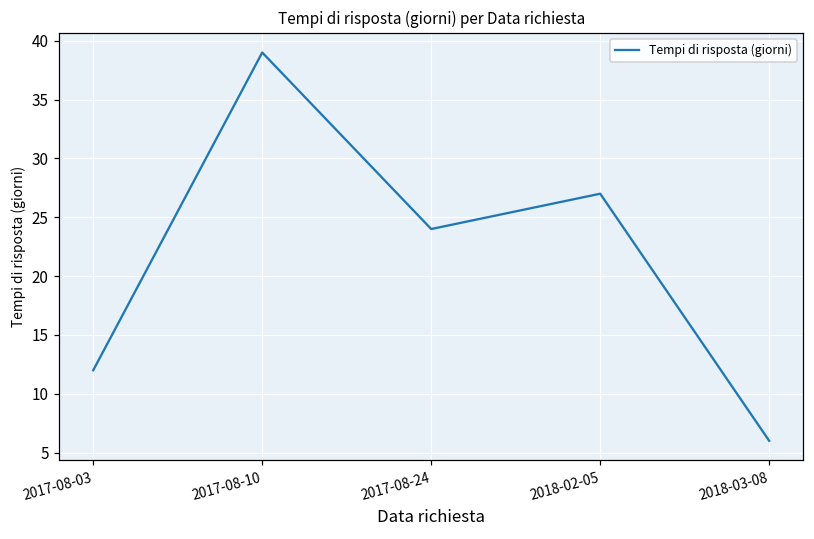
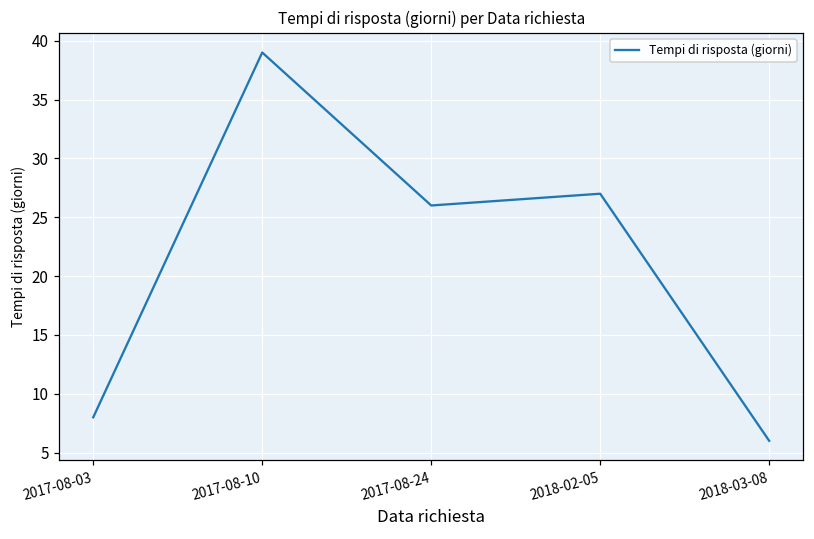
2017-08-03: 12 -> 8
2017-08-24: 24 -> 26
